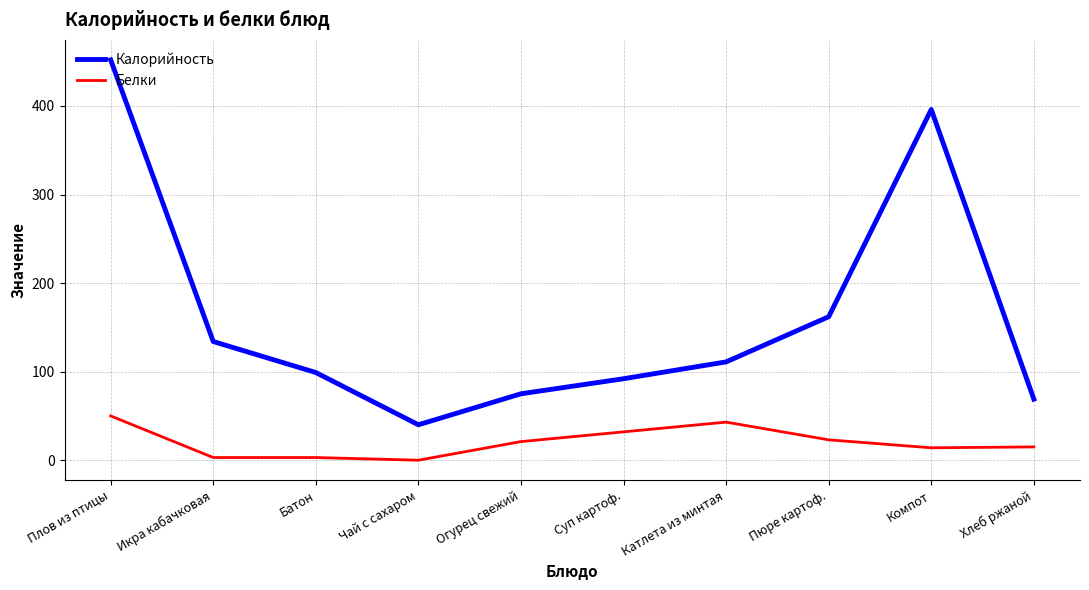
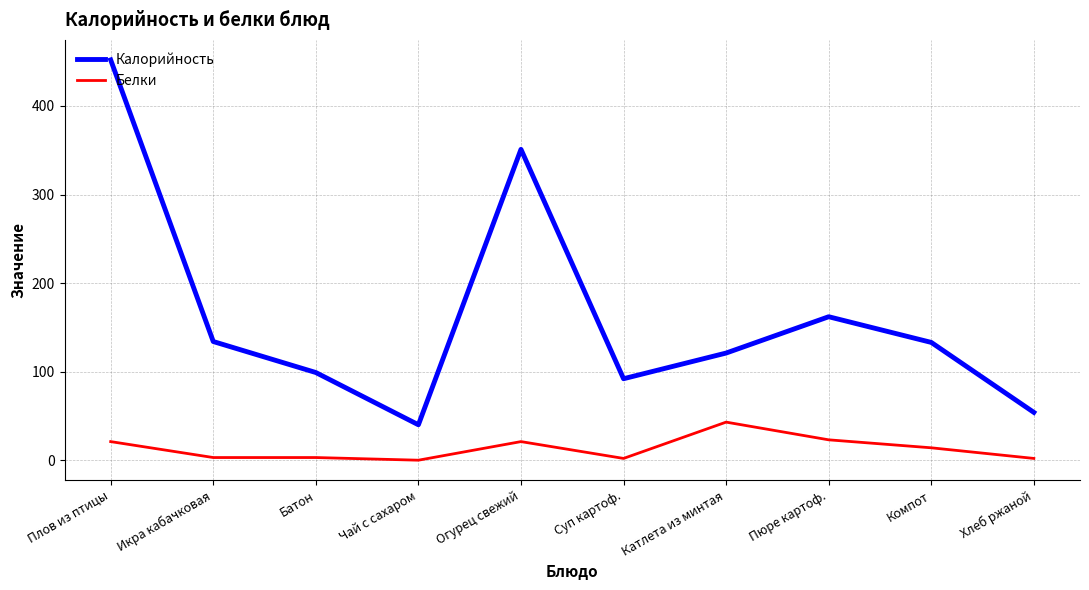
Белки, Плов из птицы: 50 -> 20
Калорийность, Огурец свежий: 80 -> 350
Белки, Суп картоф.: 30 -> 0
Калорийность, Катлета из минтая: 110 -> 120
Калорийность, Компот: 400 -> 130
Калорийность, Хлеб ржаной: 70 -> 50
Белки, Хлеб ржаной: 20 -> 0
